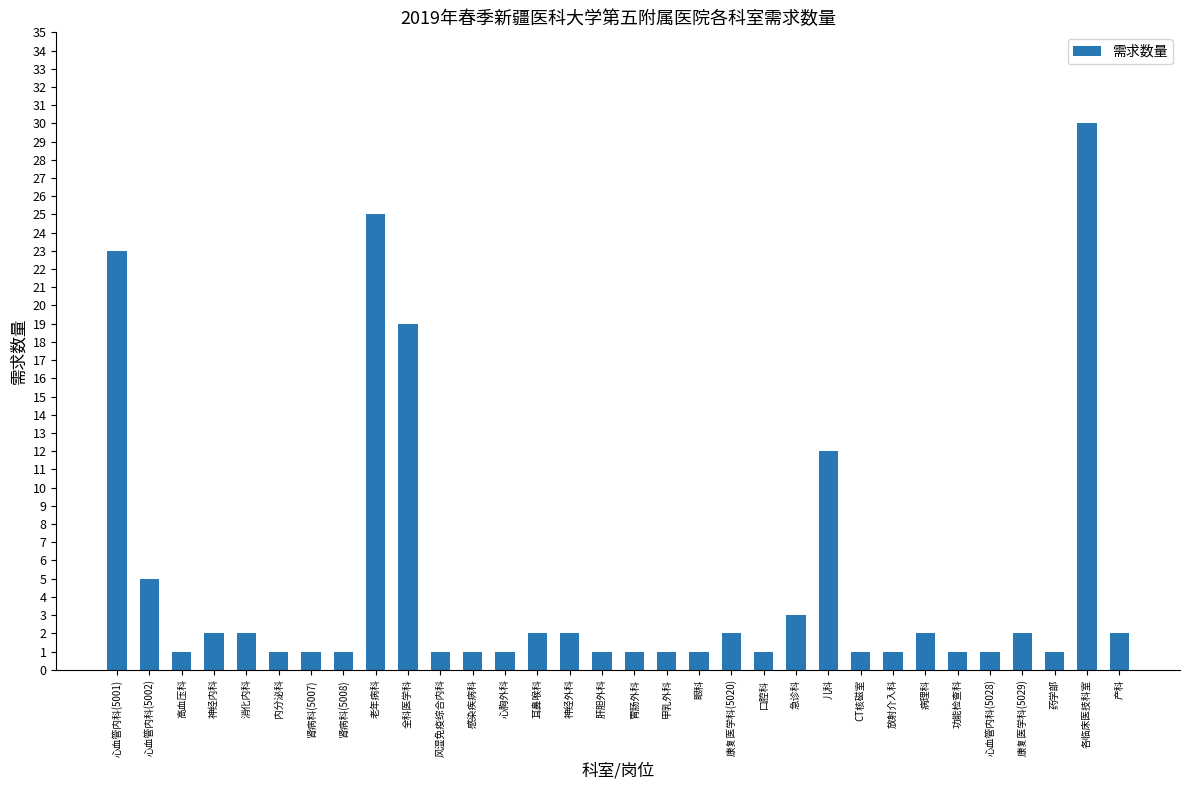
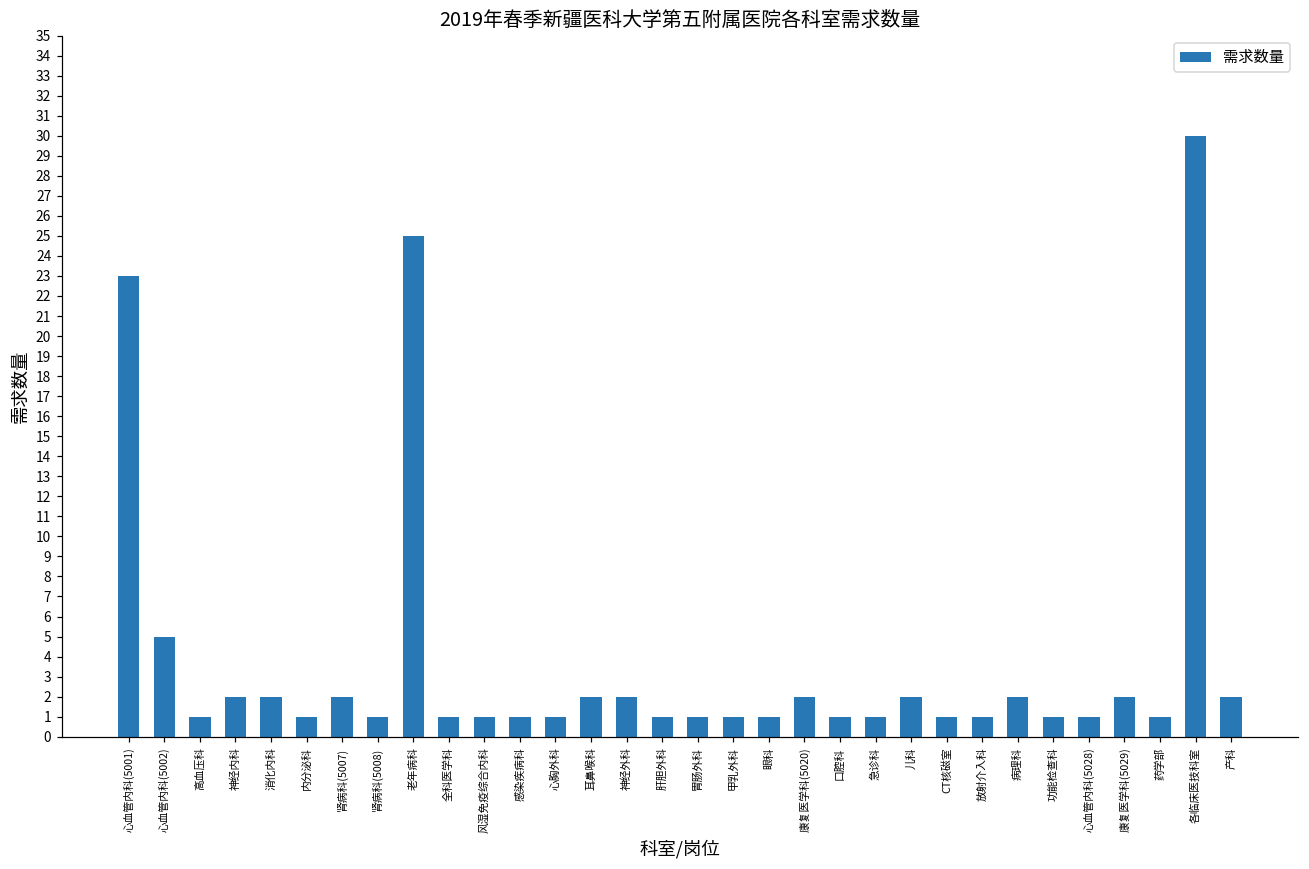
肾病科(5007): 1 -> 2
全科医学科: 19 -> 1
急诊科: 3 -> 1
儿科: 12 -> 2
